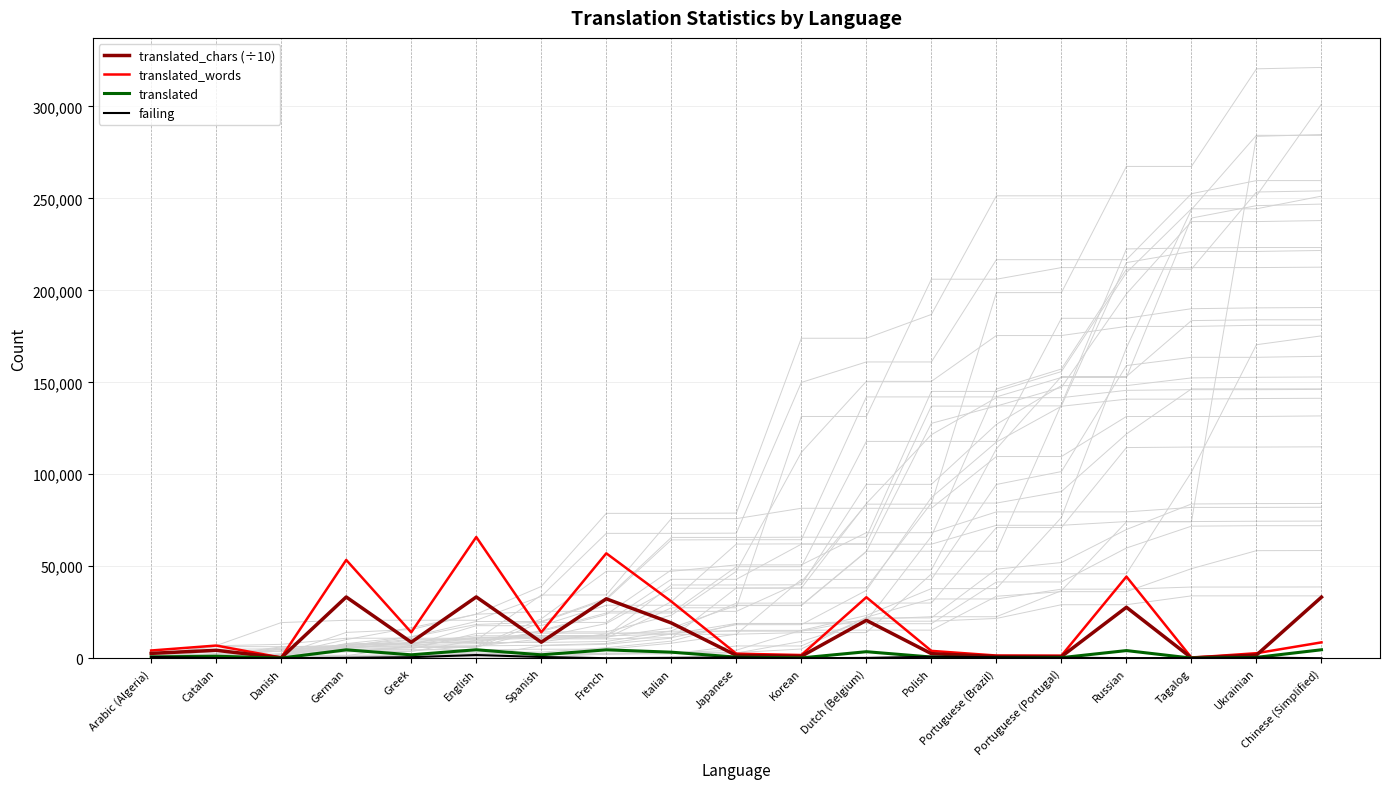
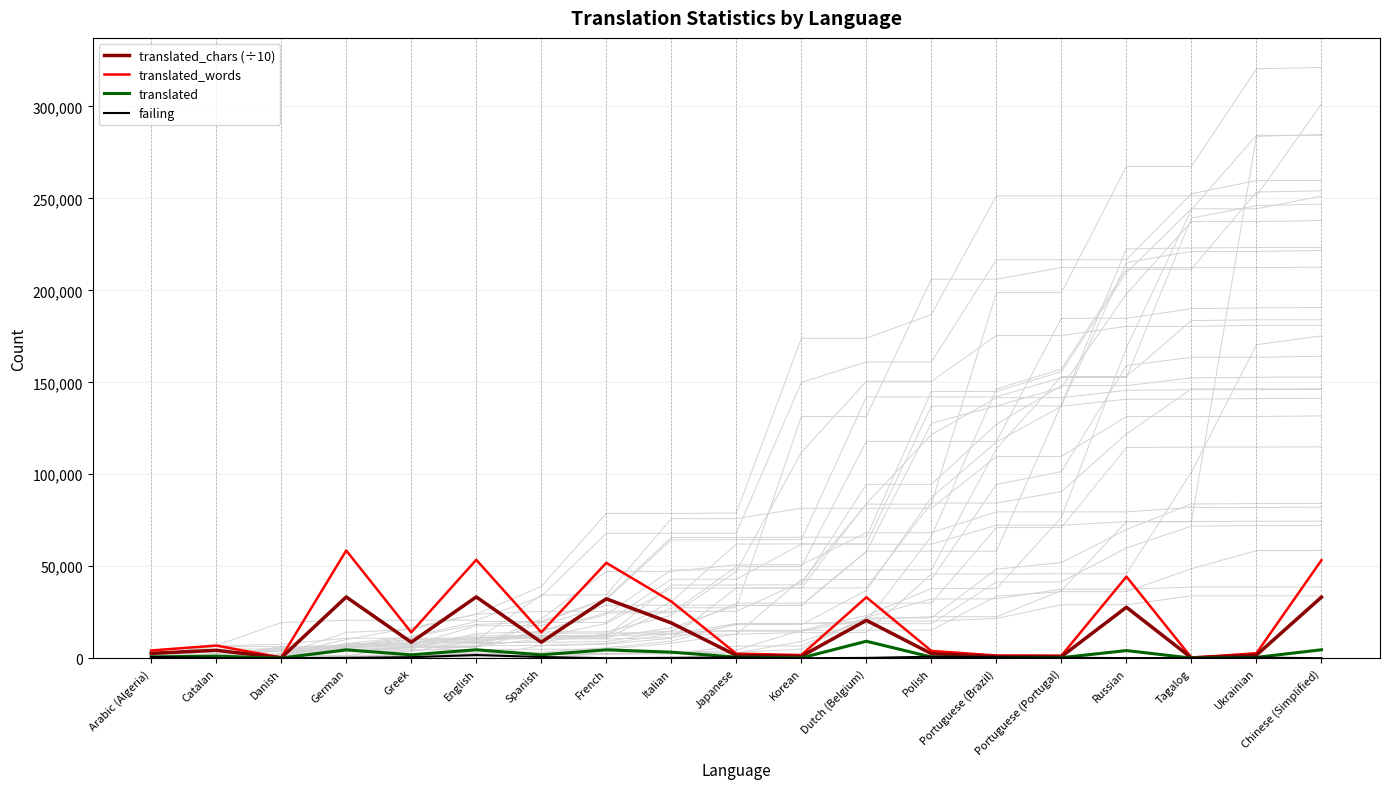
translated_words, German: 53,000 -> 59,000
translated_words, English: 66,000 -> 53,000
translated_words, French: 57,000 -> 52,000
translated, Dutch (Belgium): 4,000 -> 9,000
translated_words, Chinese (Simplified): 9,000 -> 53,000
